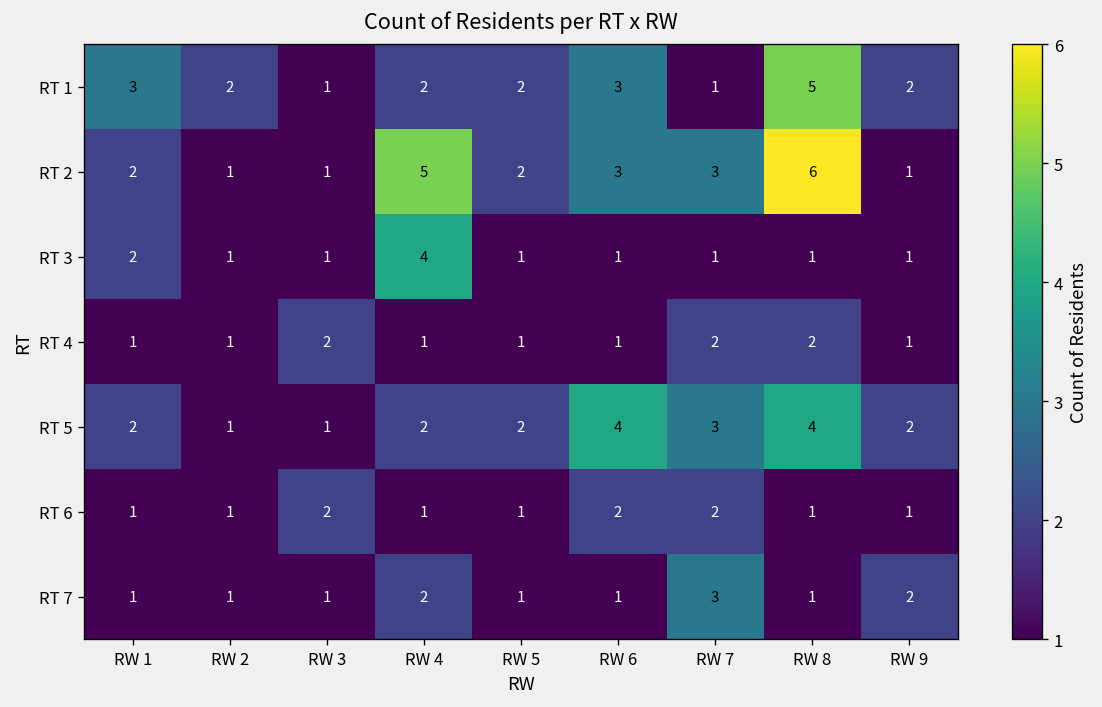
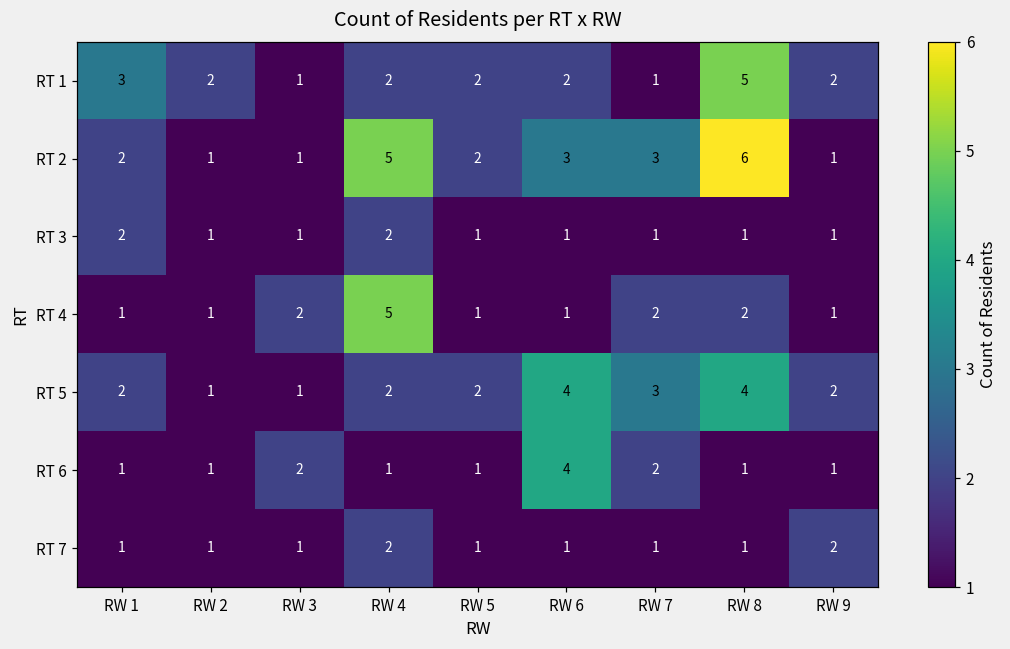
RT 1, RW 6: 3 -> 2
RT 3, RW 4: 4 -> 2
RT 4, RW 4: 1 -> 5
RT 6, RW 6: 2 -> 4
RT 7, RW 7: 3 -> 1
